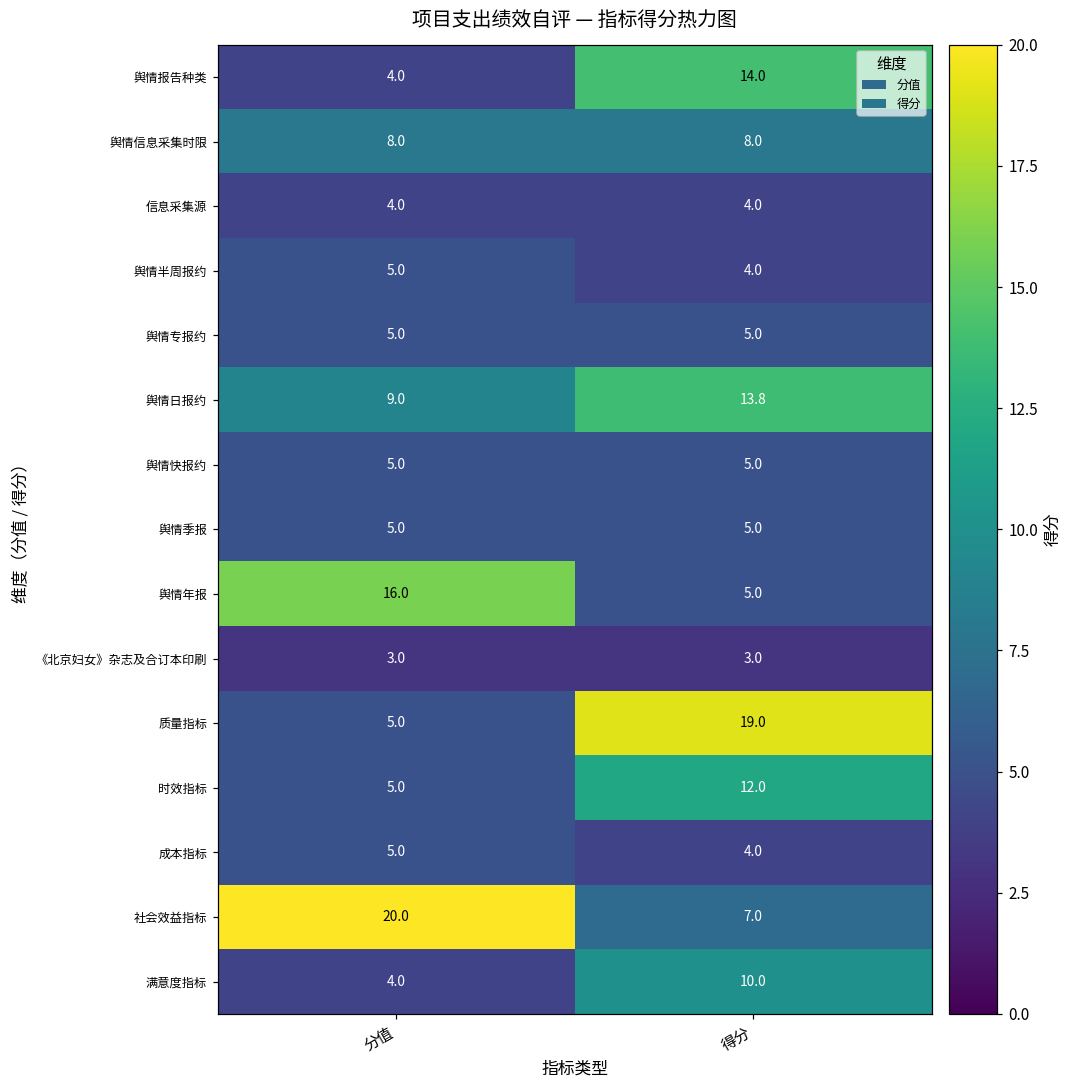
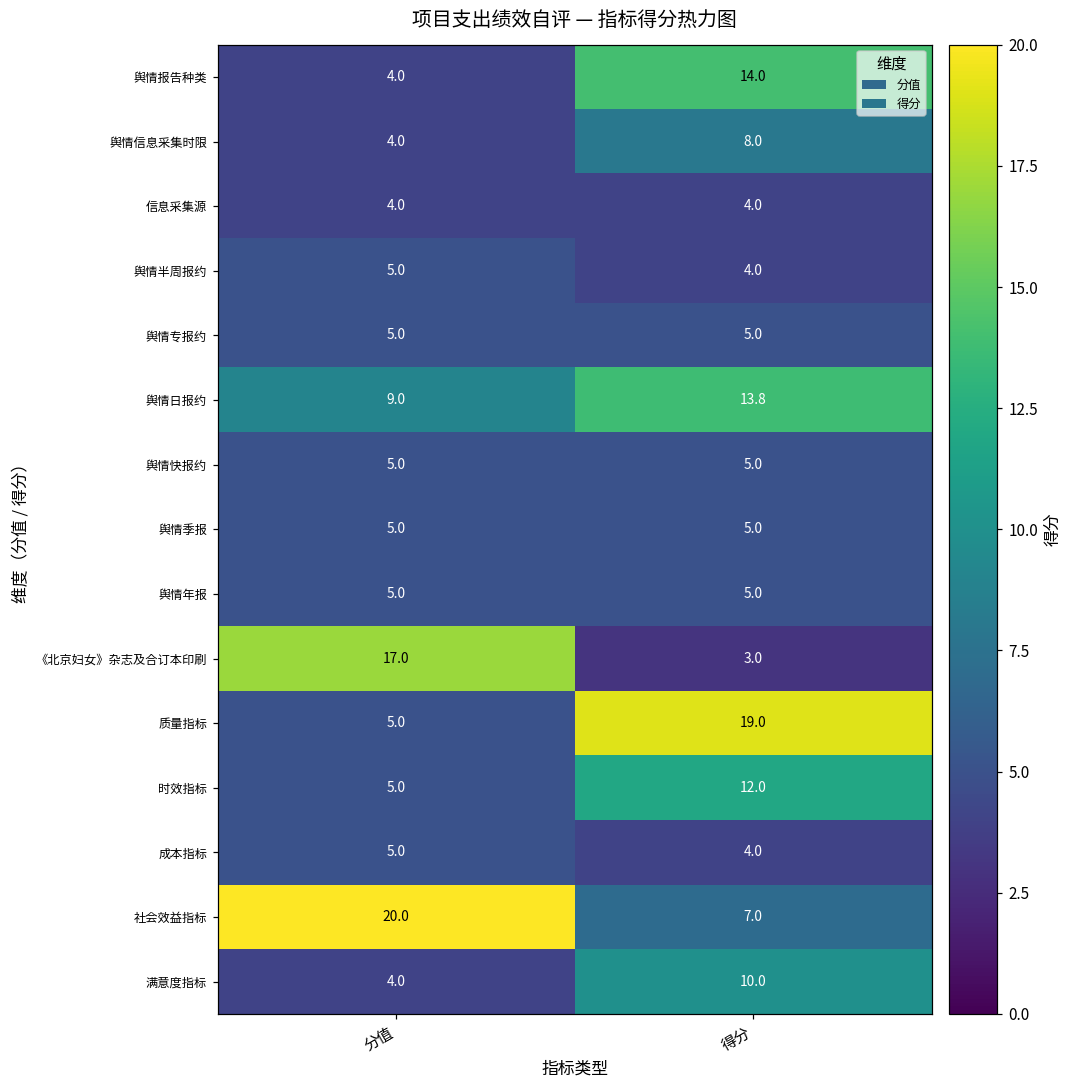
舆情信息采集时限, 分值: 8.0 -> 4.0
舆情年报, 分值: 16.0 -> 5.0
《北京妇女》杂志及合订本印刷, 分值: 3.0 -> 17.0
